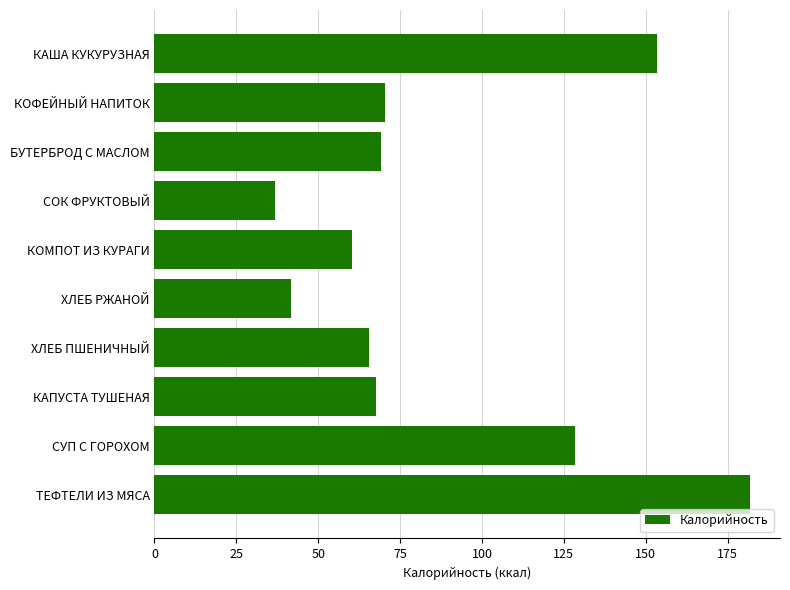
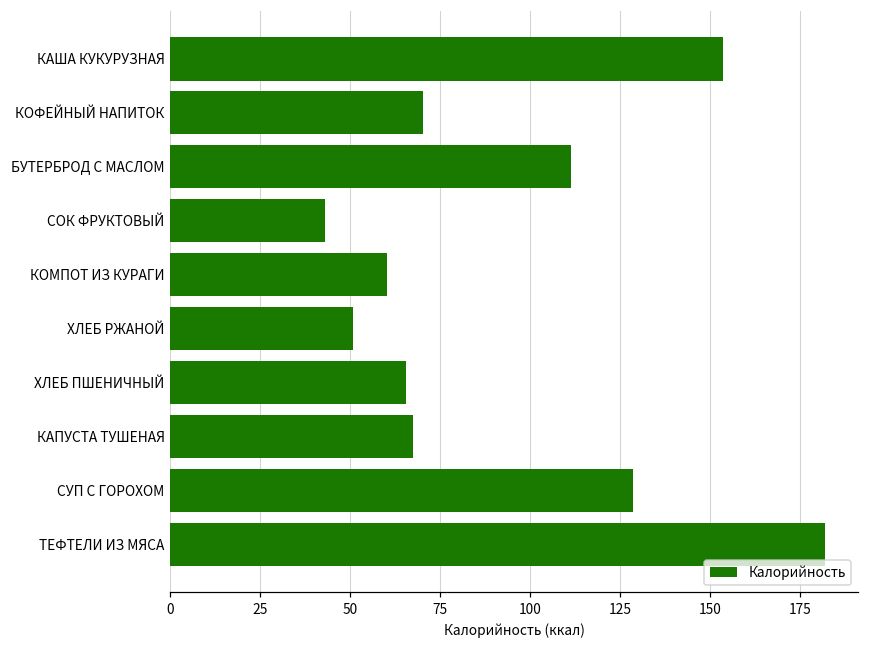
БУТЕРБРОД С МАСЛОМ: 69 -> 111
СОК ФРУКТОВЫЙ: 37 -> 43
ХЛЕБ РЖАНОЙ: 42 -> 51
